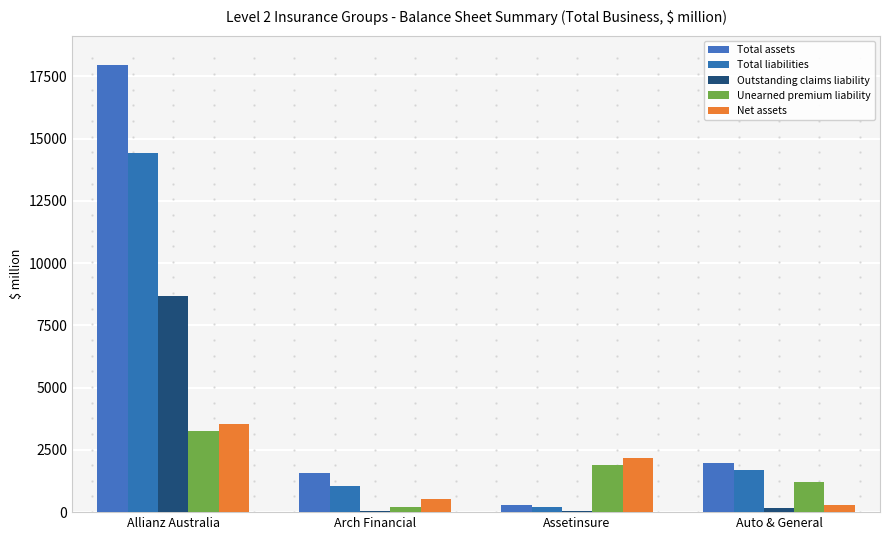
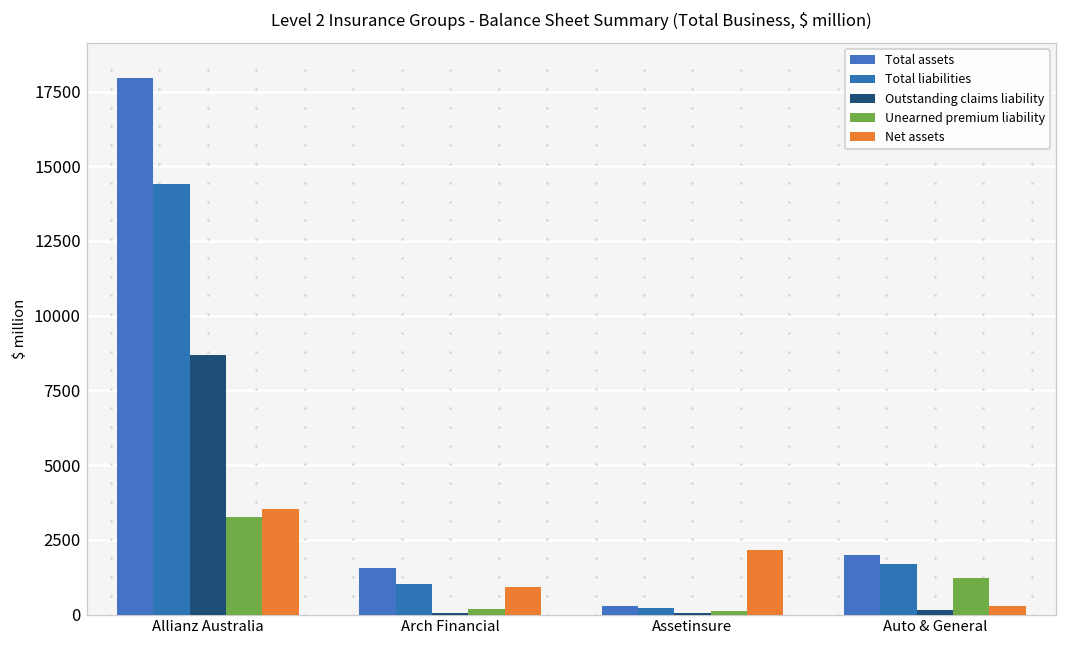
Net assets, Arch Financial: 500 -> 900
Unearned premium liability, Assetinsure: 1900 -> 100
